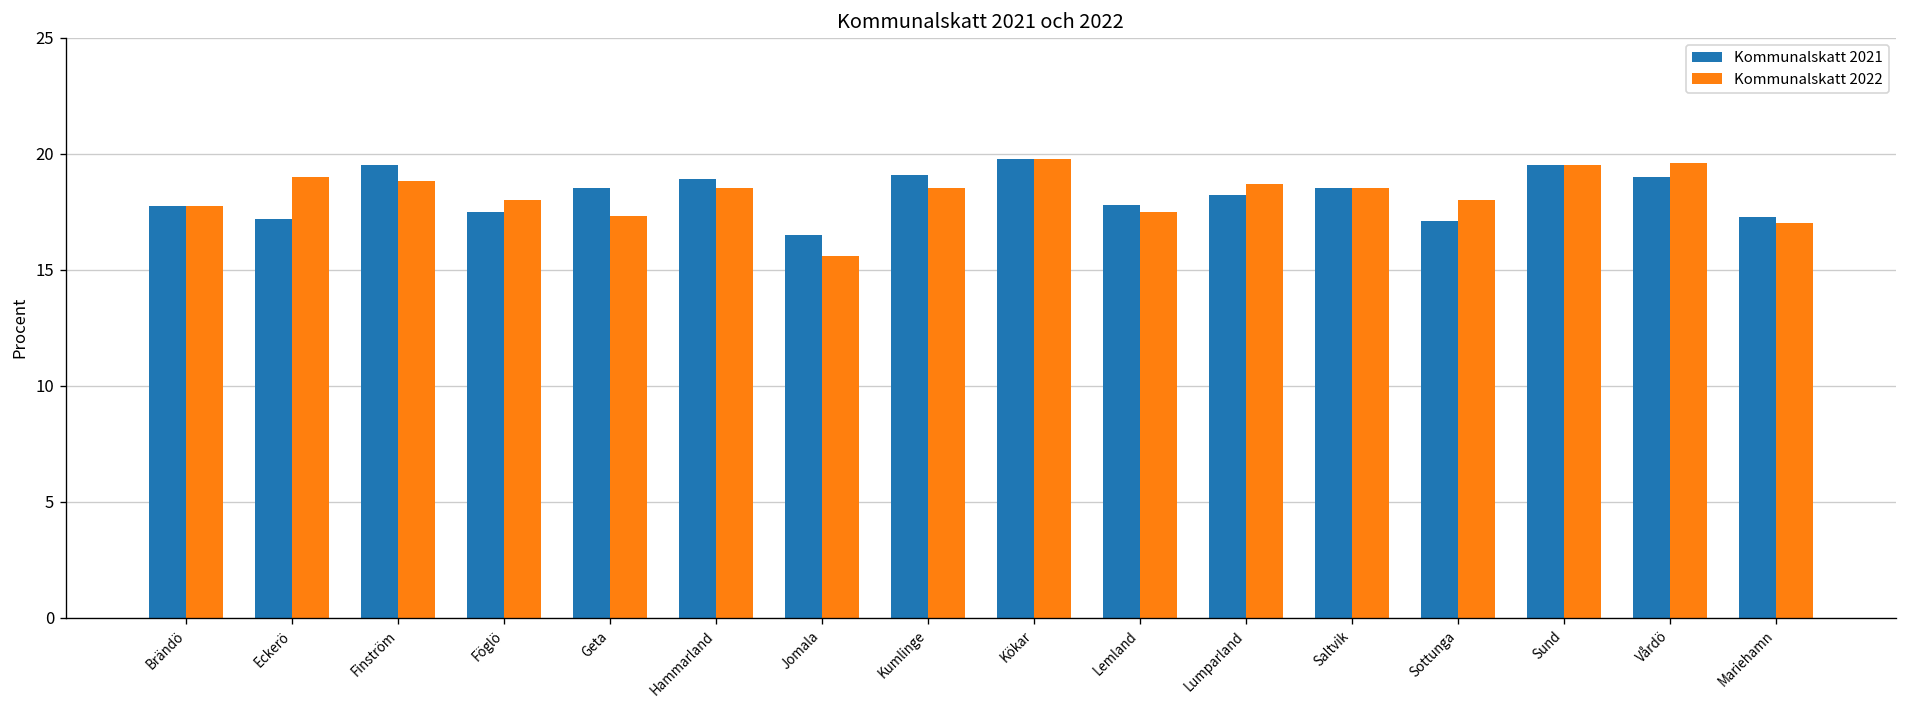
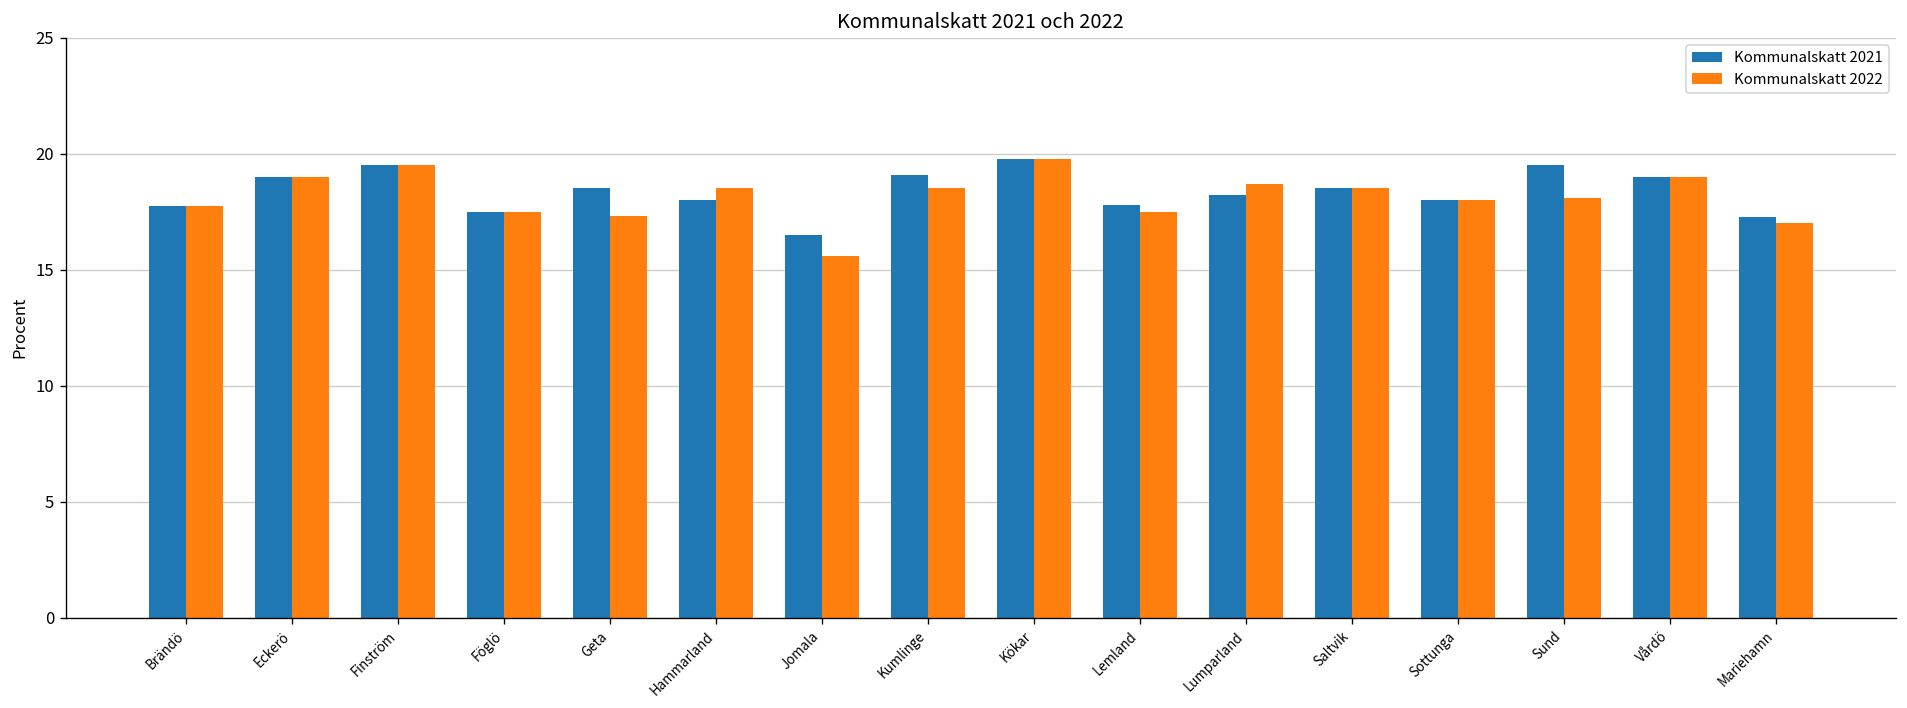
Kommunalskatt 2021, Eckerö: 17.2 -> 19.0
Kommunalskatt 2022, Finström: 18.8 -> 19.5
Kommunalskatt 2022, Föglö: 18.0 -> 17.5
Kommunalskatt 2021, Hammarland: 18.9 -> 18.0
Kommunalskatt 2021, Sottunga: 17.1 -> 18.0
Kommunalskatt 2022, Sund: 19.5 -> 18.1
Kommunalskatt 2022, Vårdö: 19.6 -> 19.0
